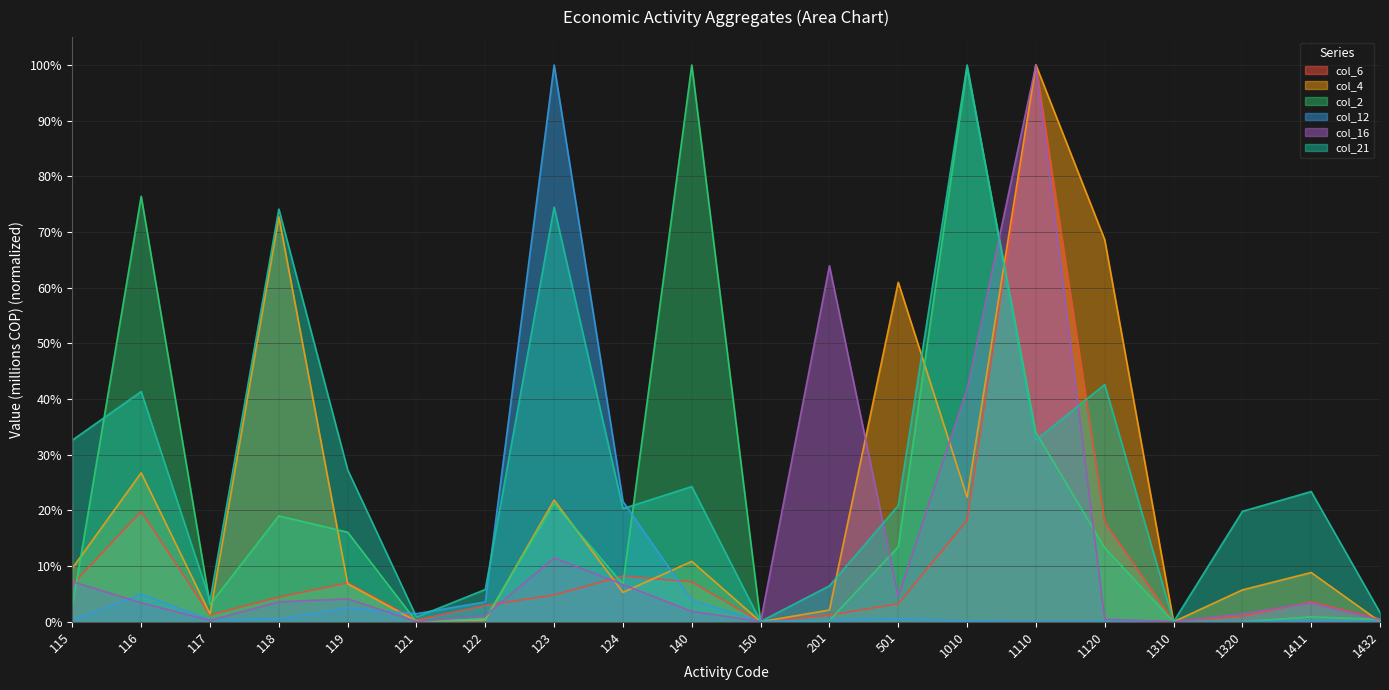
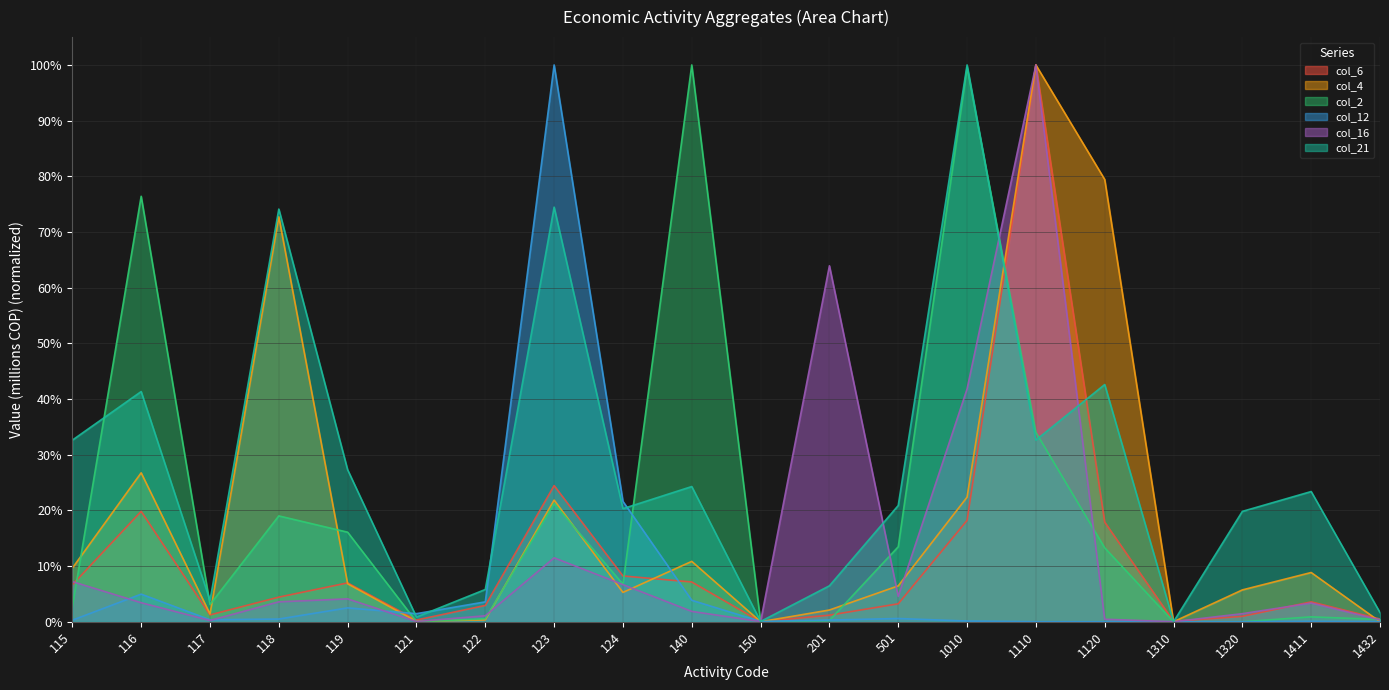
col_6, 123: 5% -> 24%
col_4, 501: 61% -> 6%
col_4, 1120: 69% -> 79%
